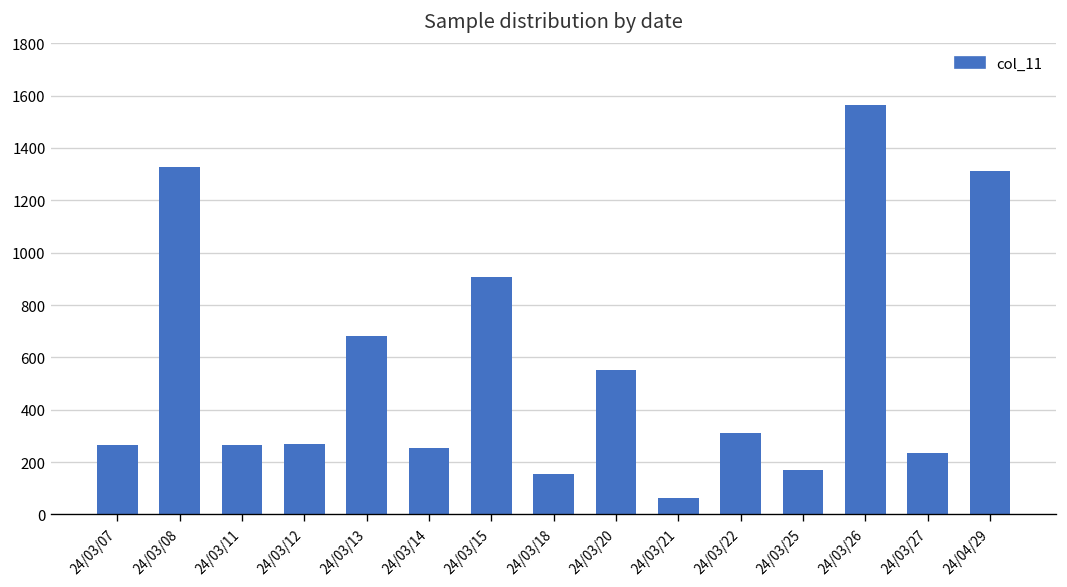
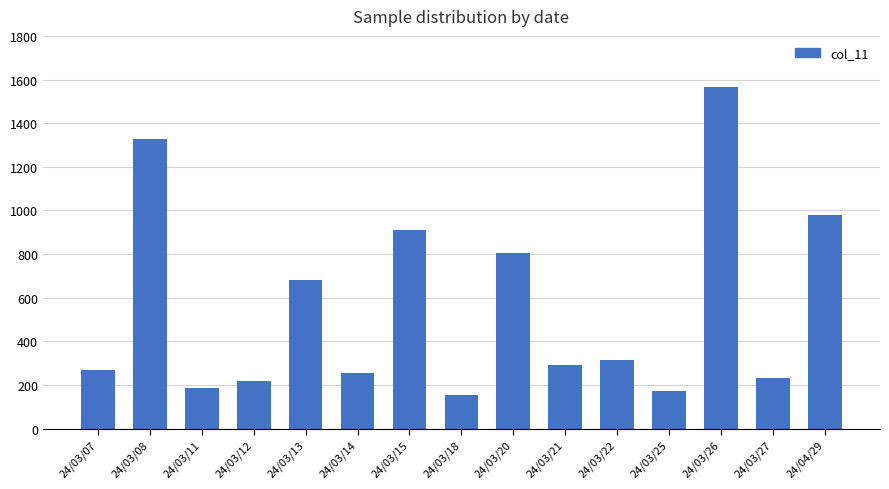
24/03/11: 260 -> 180
24/03/12: 270 -> 220
24/03/20: 550 -> 800
24/03/21: 60 -> 290
24/04/29: 1310 -> 980
